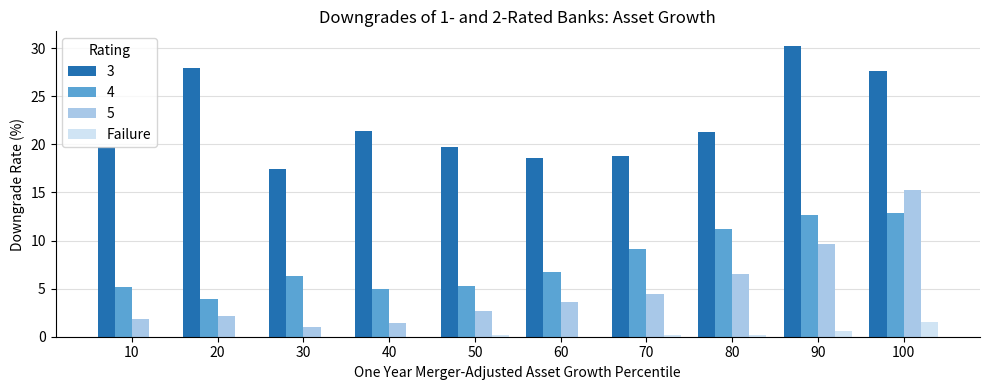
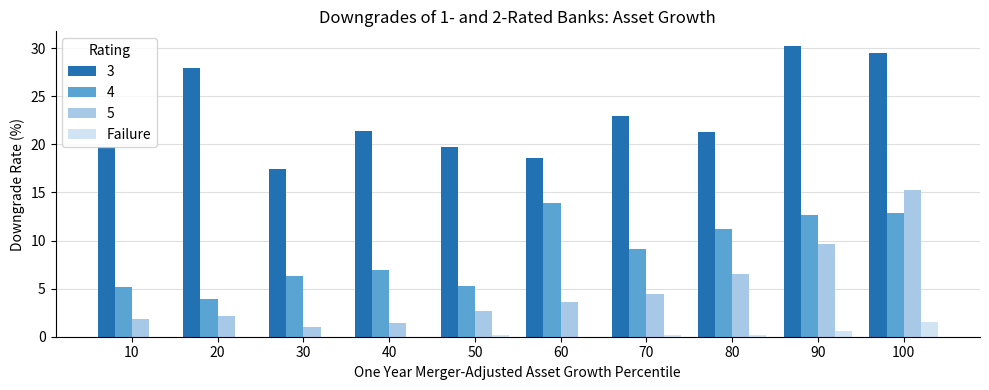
4, 40: 5 -> 7
4, 60: 7 -> 14
3, 70: 19 -> 23
3, 100: 28 -> 30
